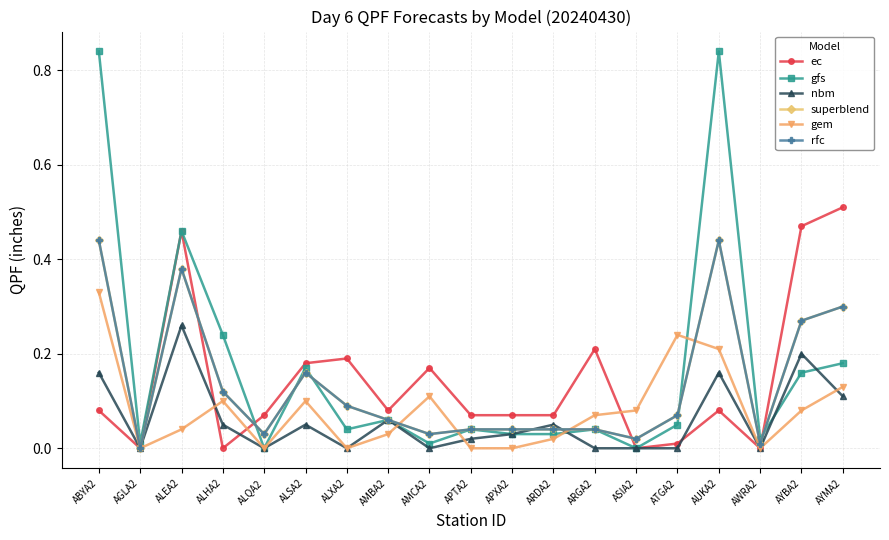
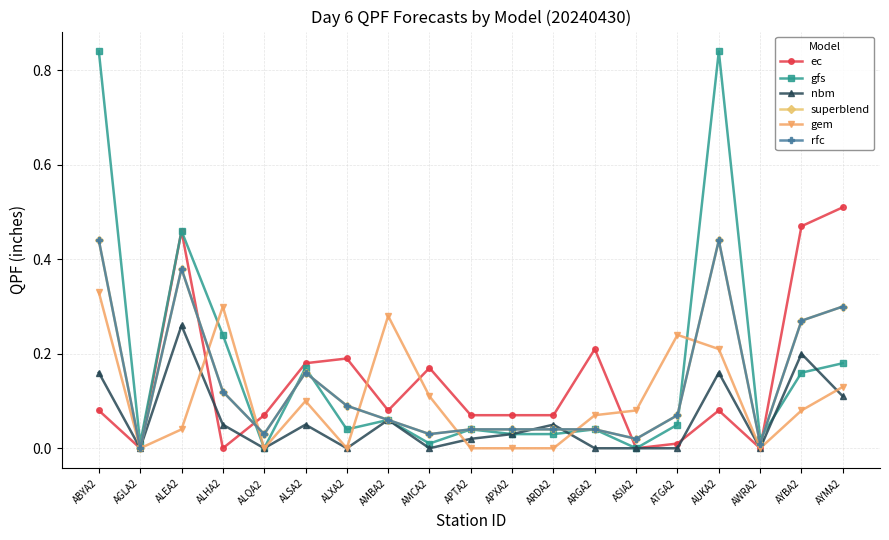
gem, ALHA2: 0.1 -> 0.3
gem, AMBA2: 0.03 -> 0.28
gem, ARDA2: 0.02 -> 0.00
